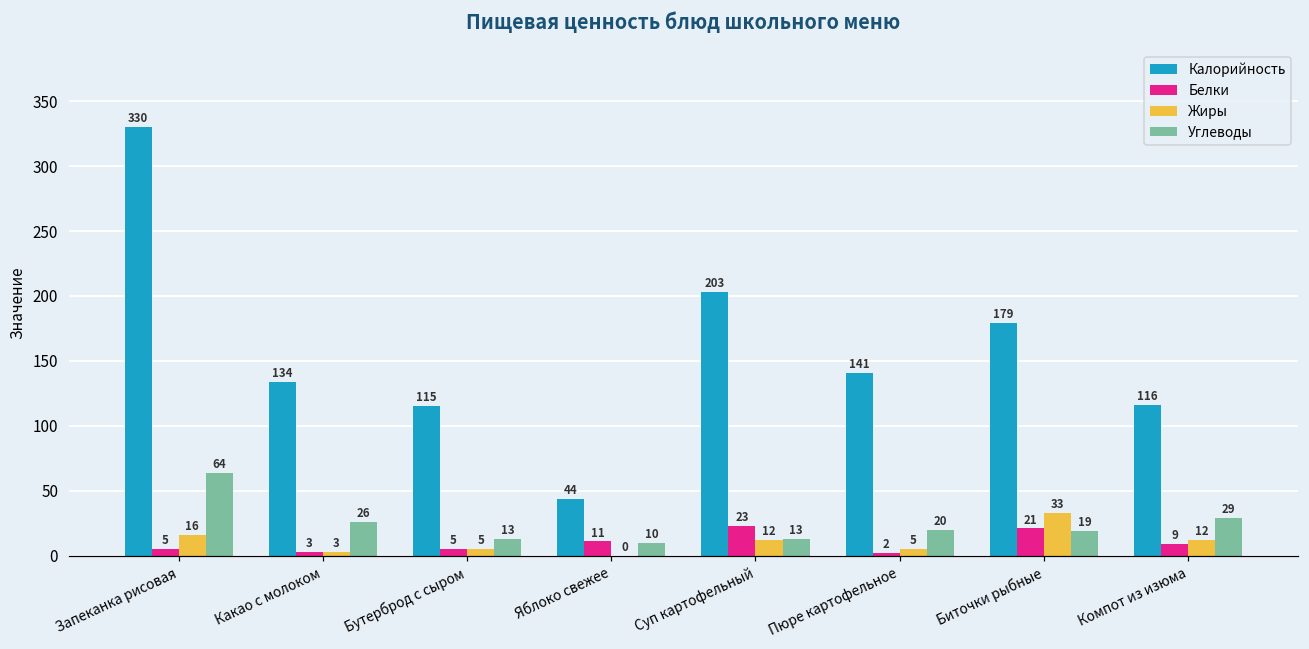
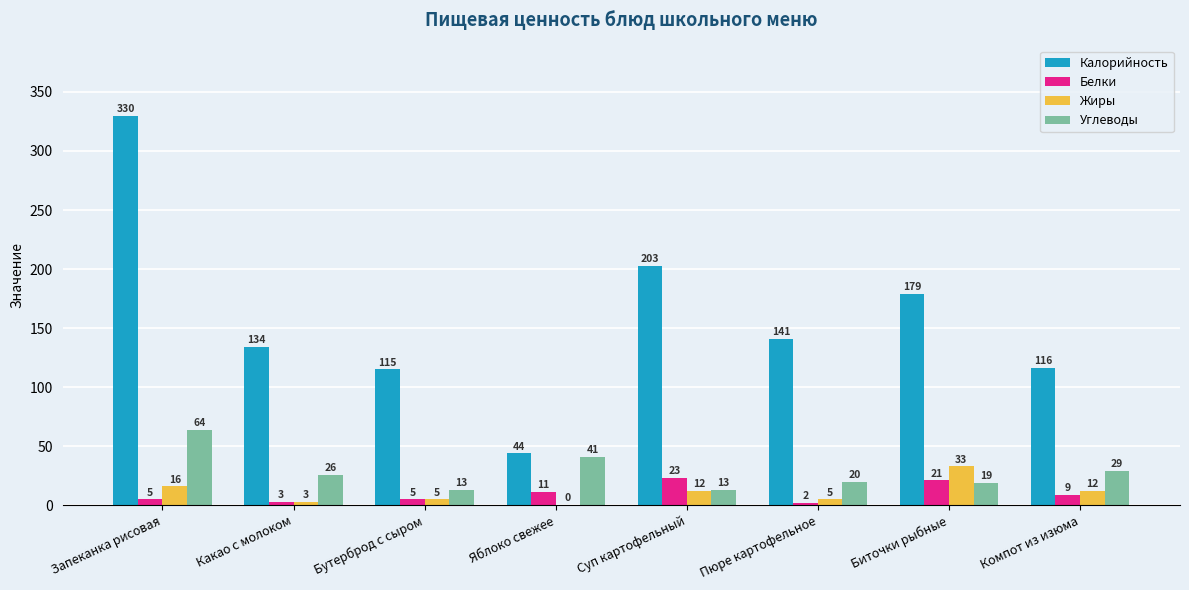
Углеводы, Яблоко свежее: 10 -> 41
